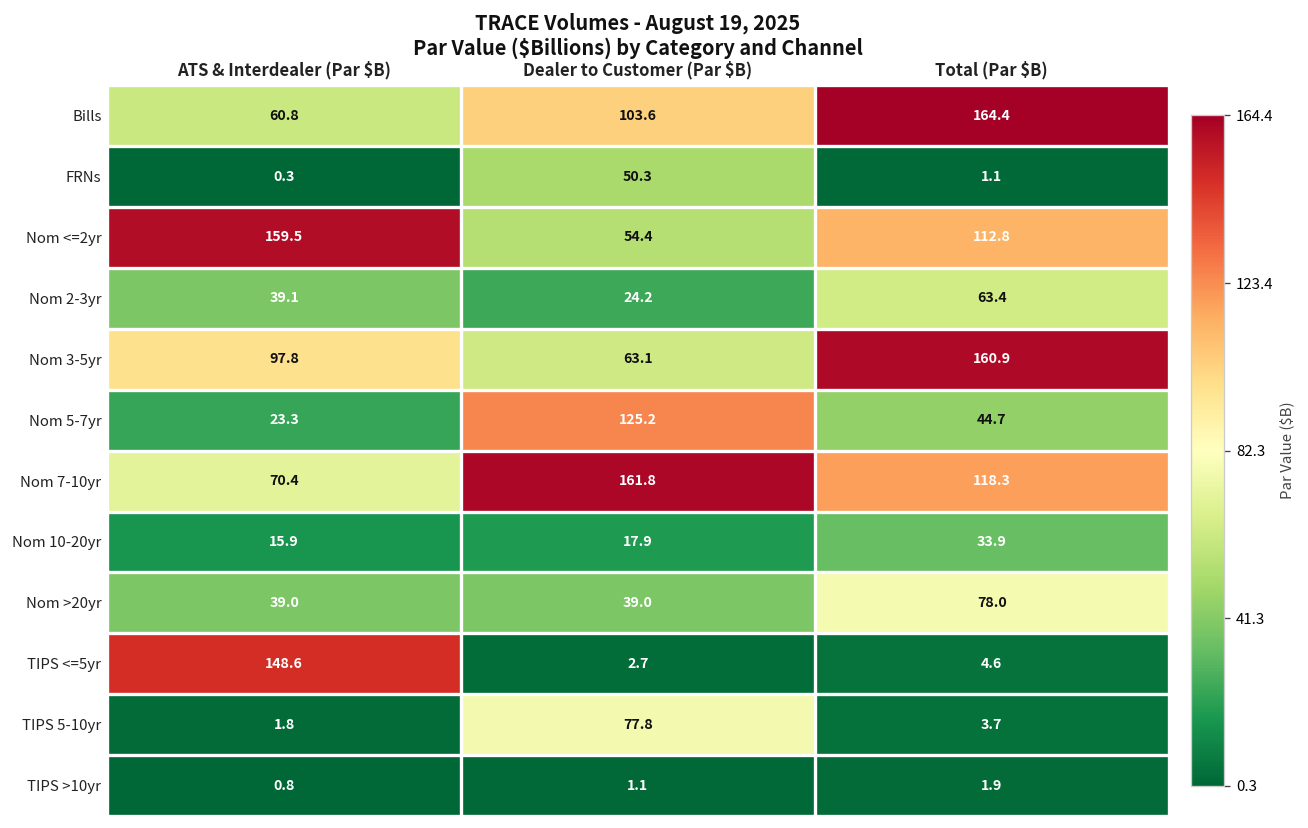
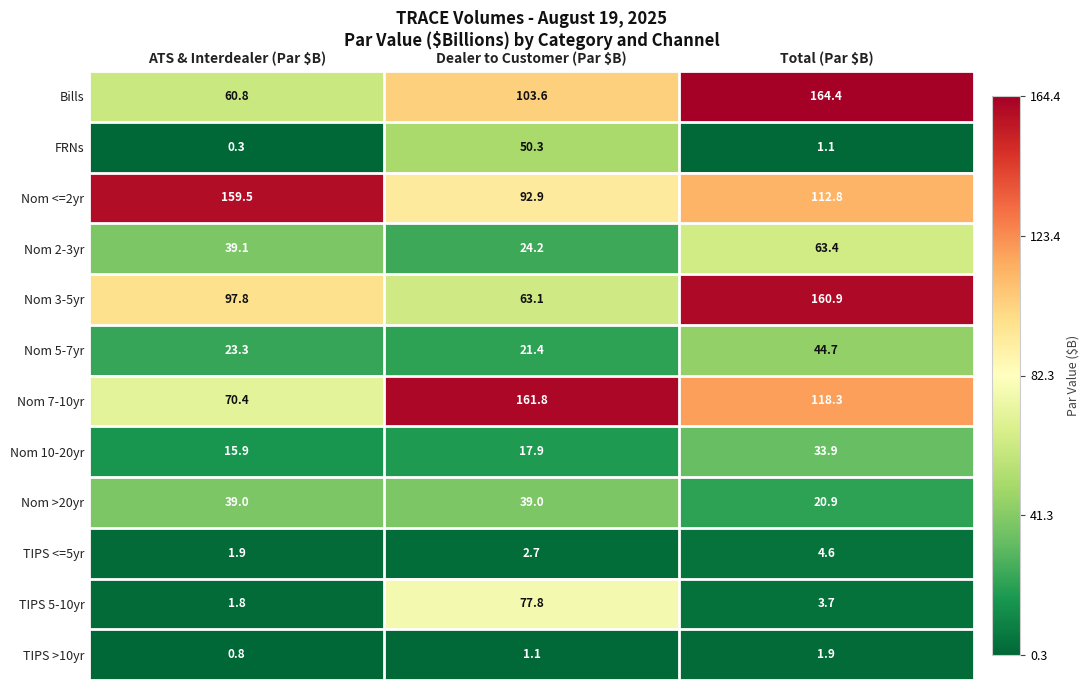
Nom <=2yr, Dealer to Customer (Par $B): 54.4 -> 92.9
Nom 5-7yr, Dealer to Customer (Par $B): 125.2 -> 21.4
Nom >20yr, Total (Par $B): 78.0 -> 20.9
TIPS <=5yr, ATS & Interdealer (Par $B): 148.6 -> 1.9
